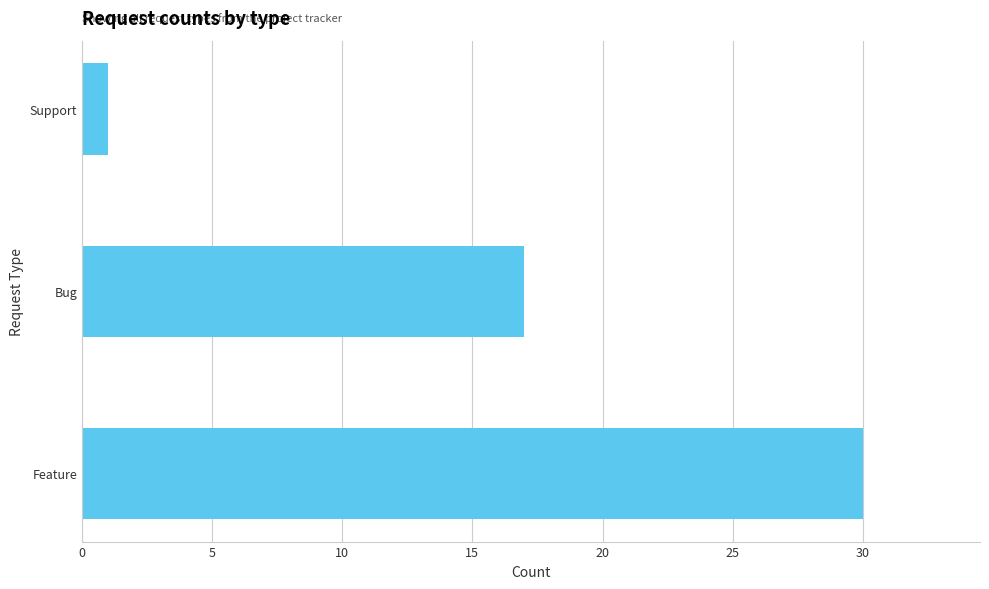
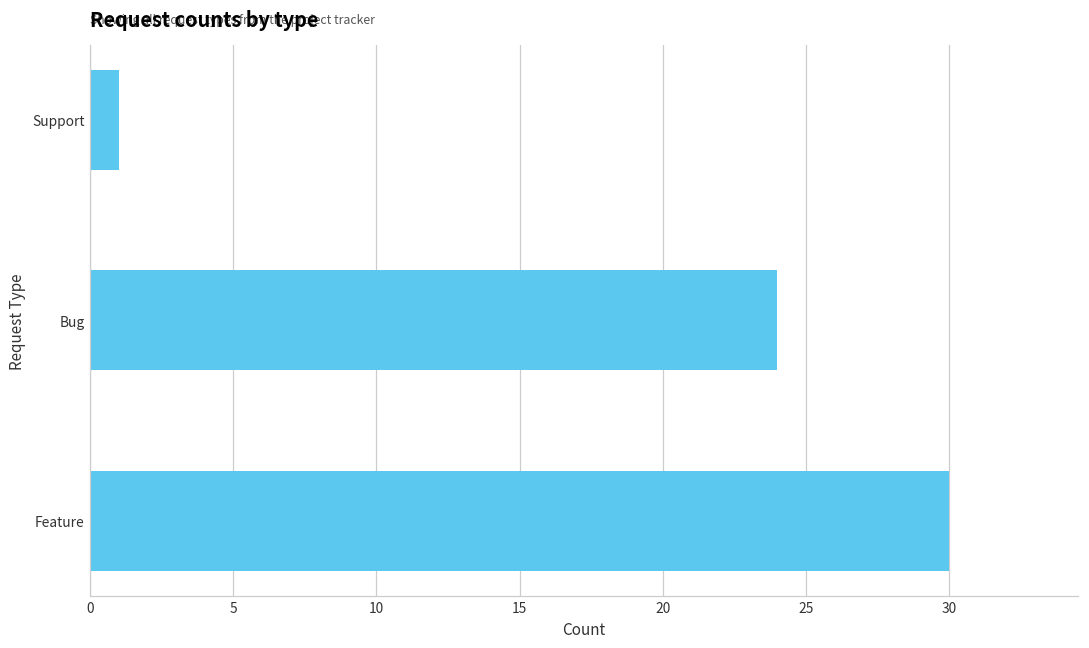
Bug: 17 -> 24
